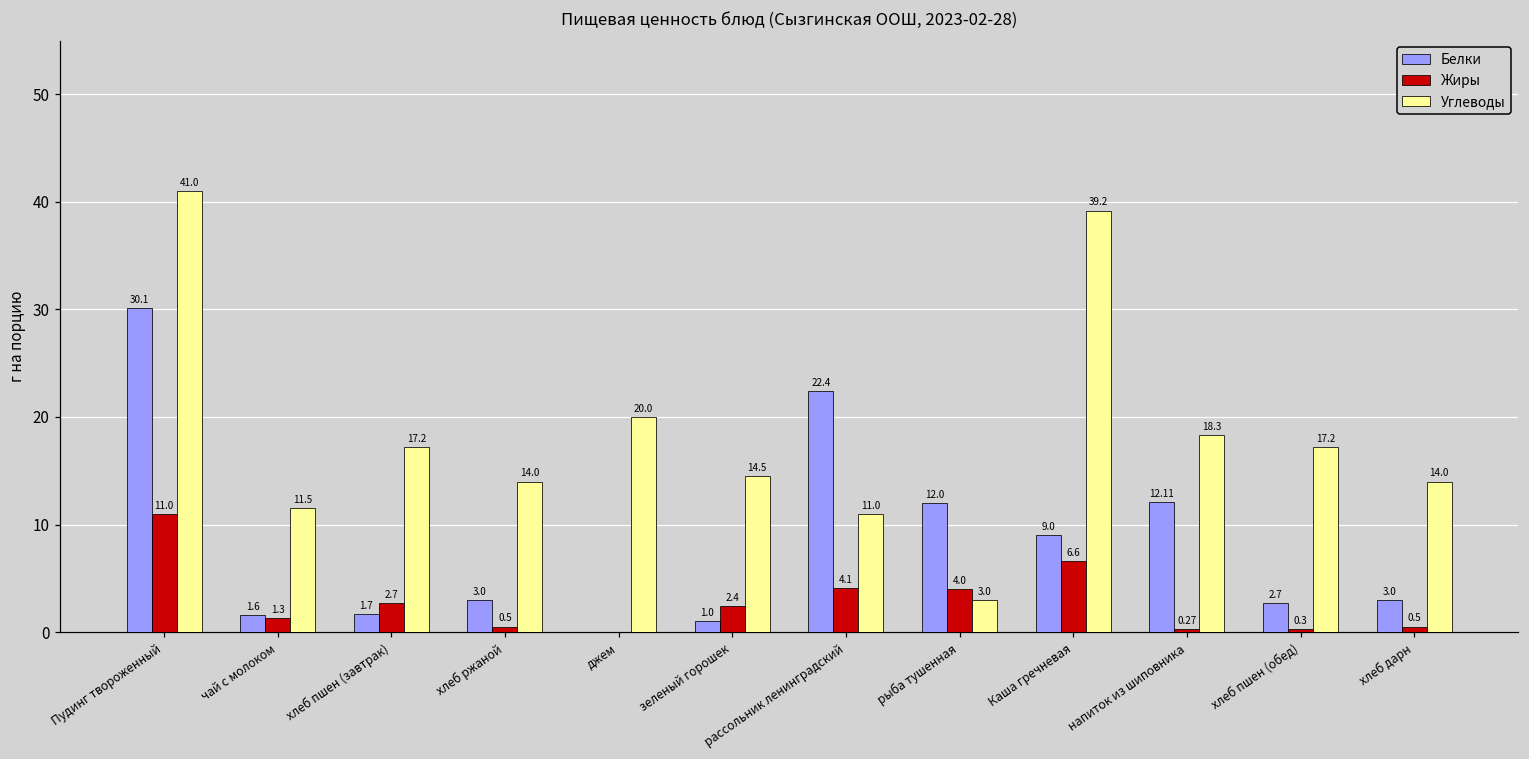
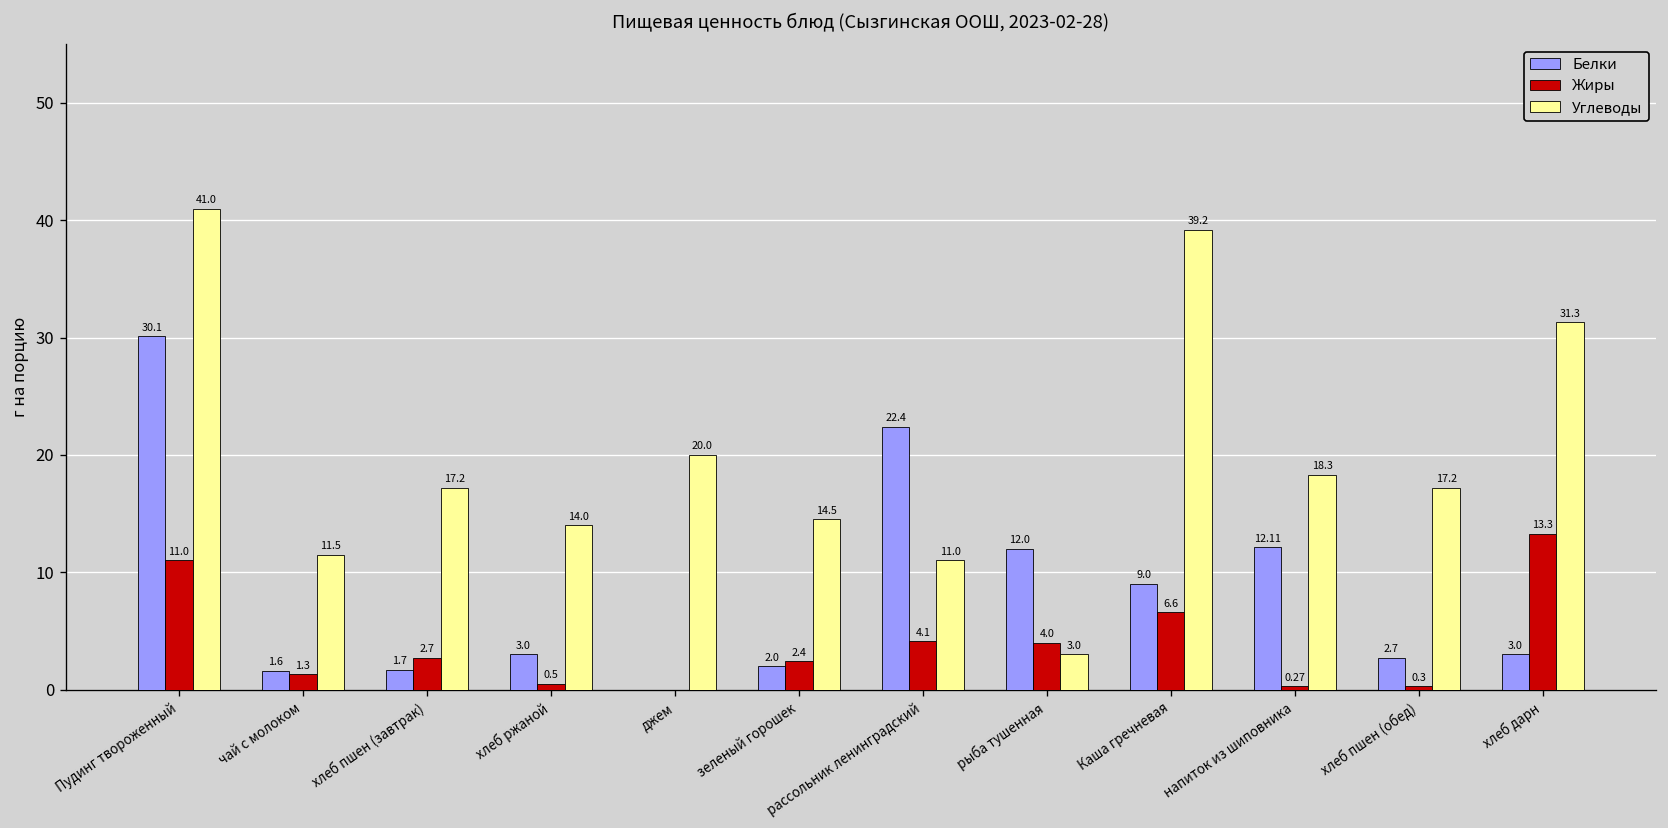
Белки, зеленый горошек: 1.0 -> 2.0
Жиры, хлеб дарн: 0.5 -> 13.3
Углеводы, хлеб дарн: 14.0 -> 31.3
